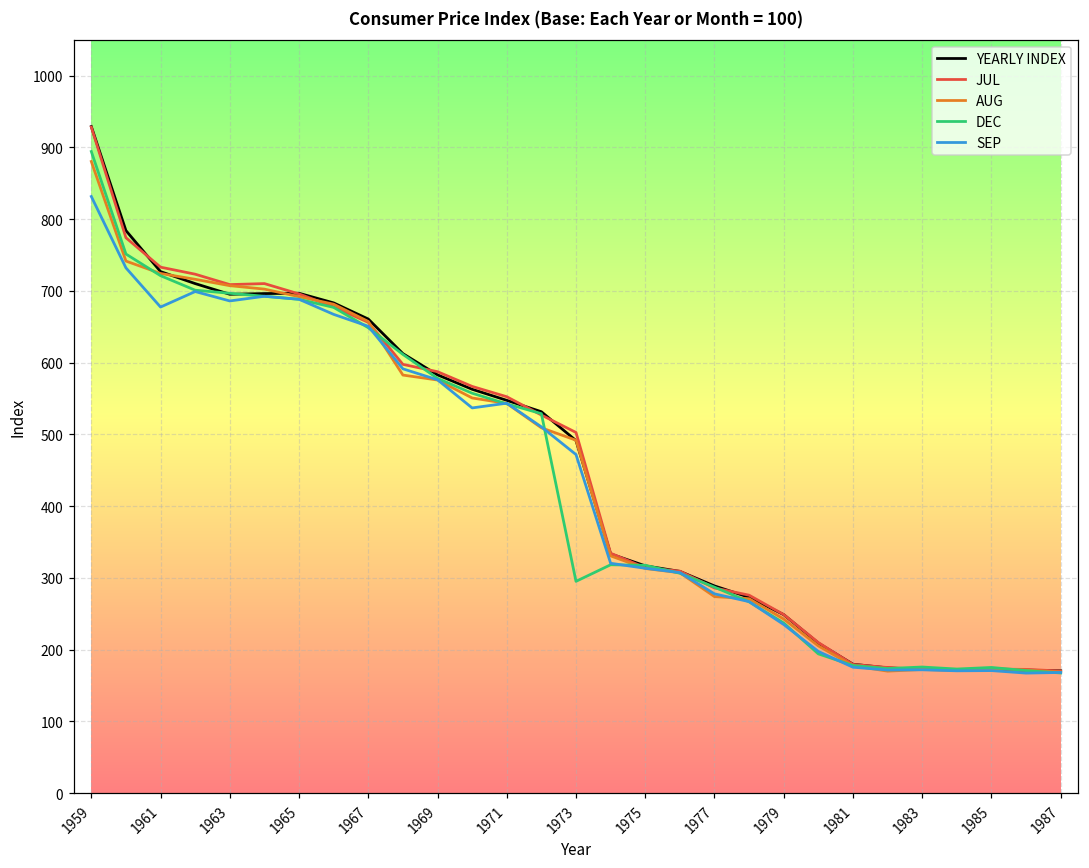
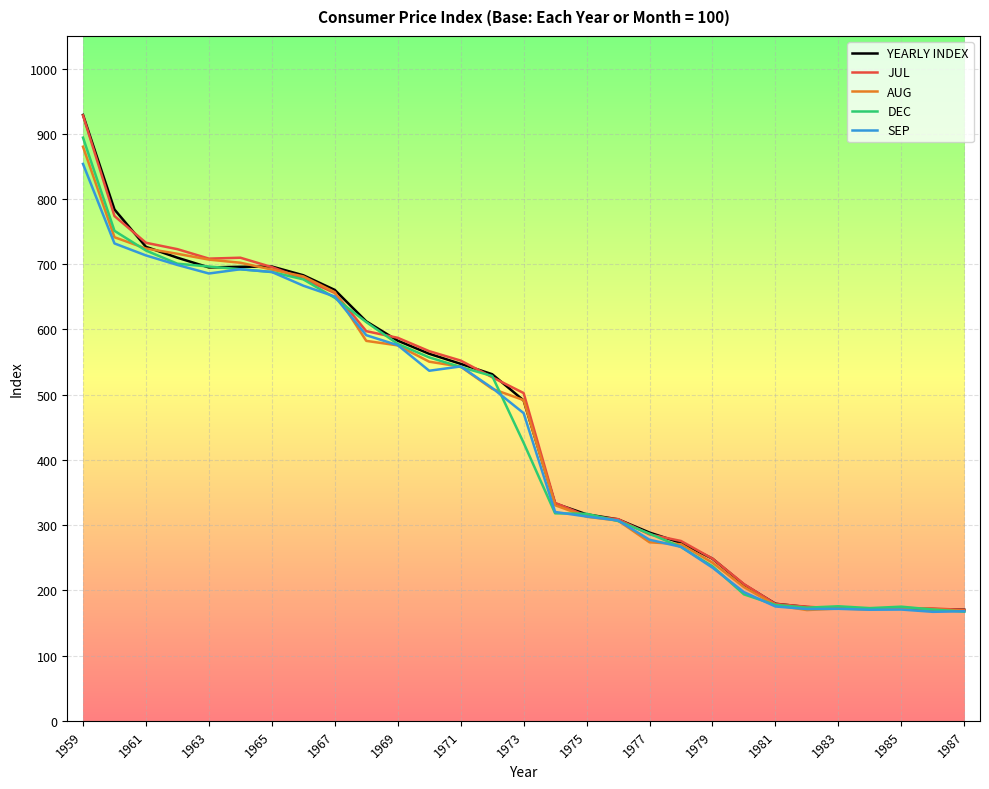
SEP, 1959: 830 -> 850
SEP, 1961: 680 -> 710
DEC, 1973: 300 -> 430
